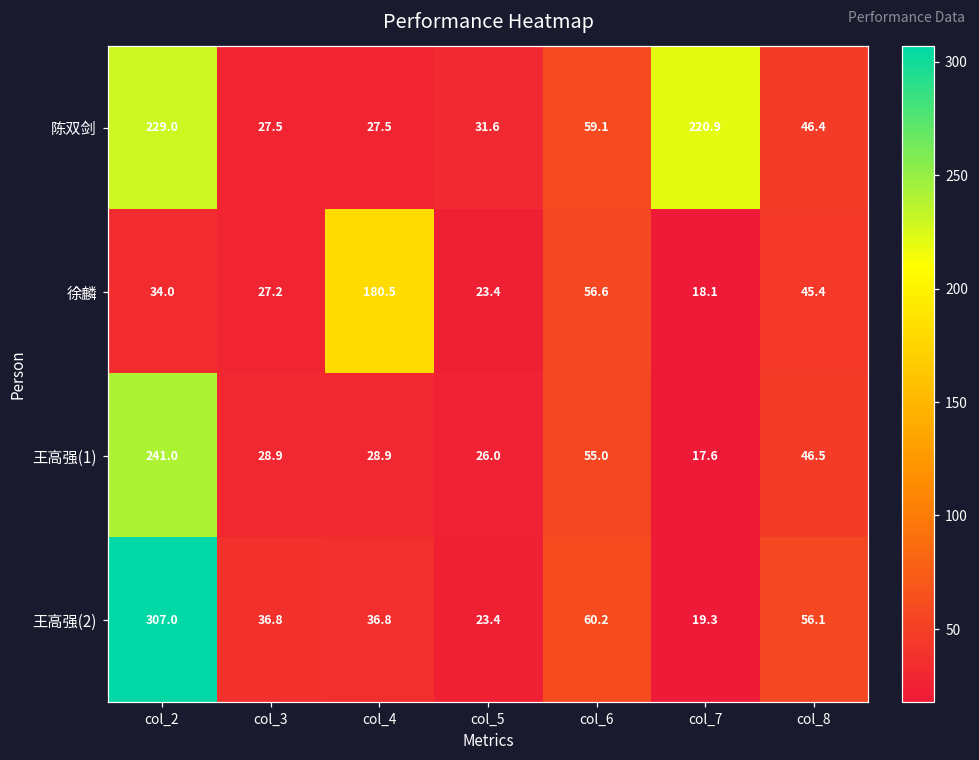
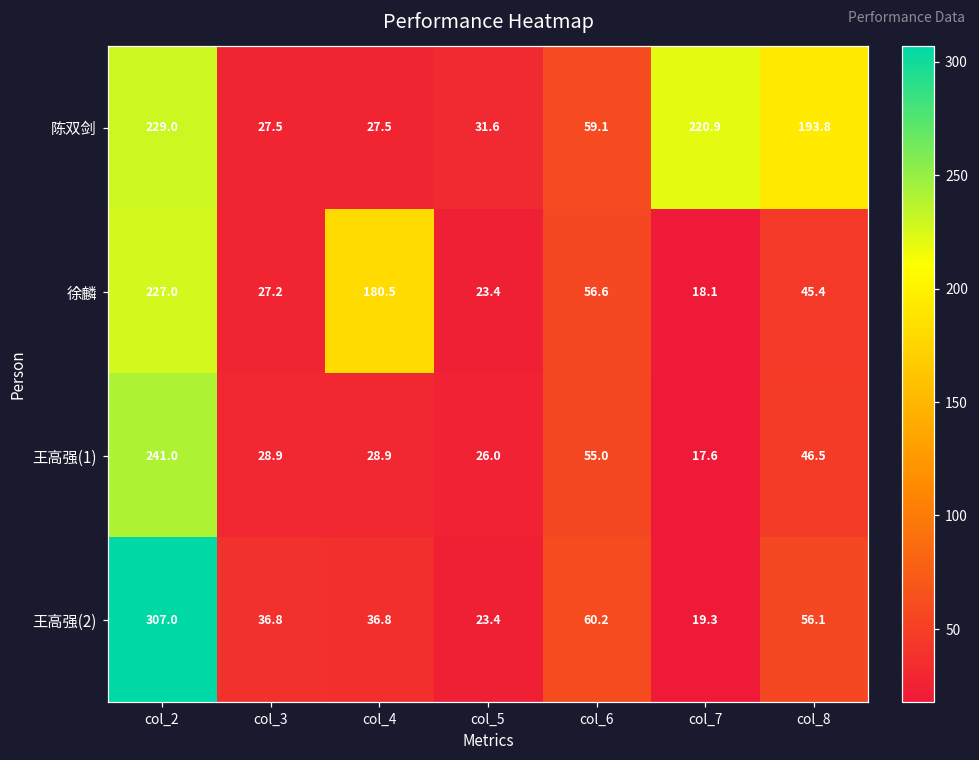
陈双剑, col_8: 46.4 -> 193.8
徐麟, col_2: 34.0 -> 227.0
